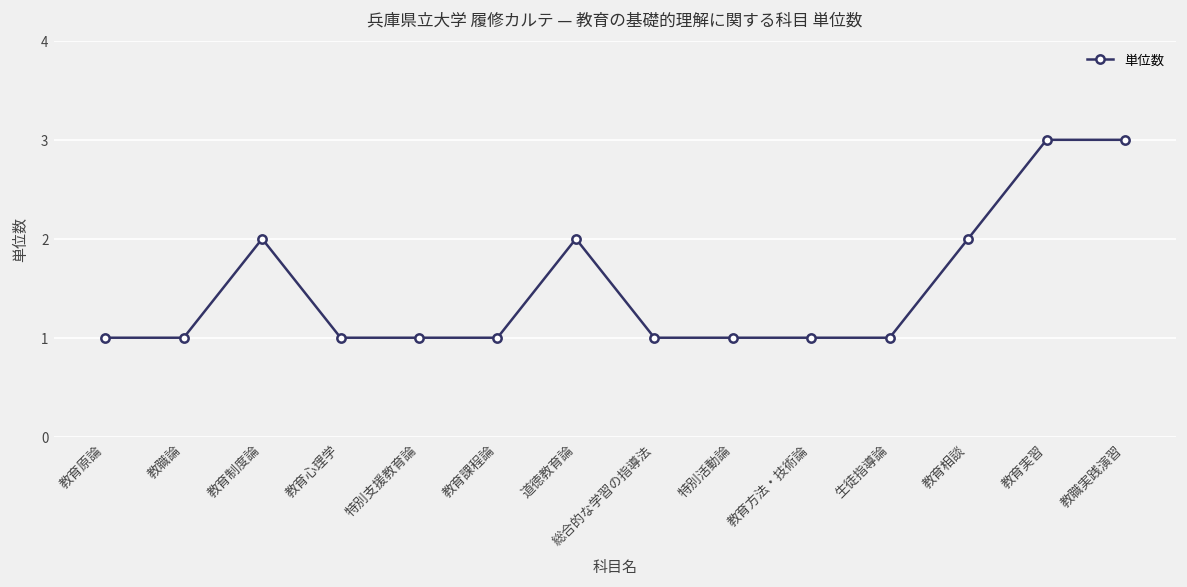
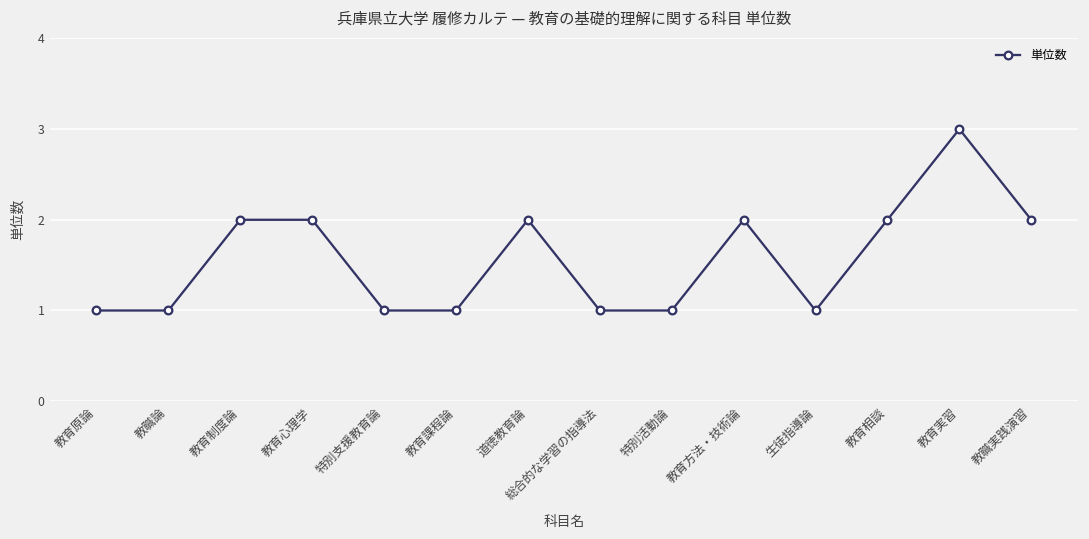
教育心理学: 1 -> 2
教育方法・技術論: 1 -> 2
教職実践演習: 3 -> 2
